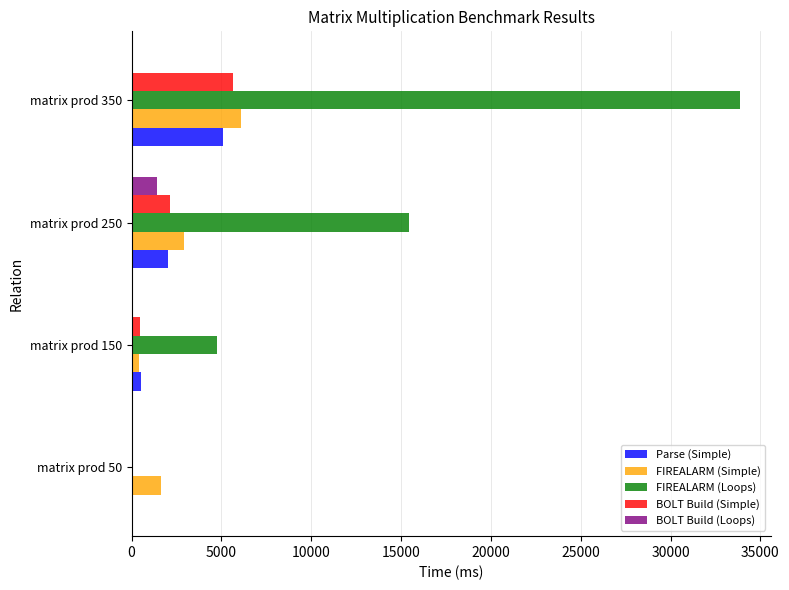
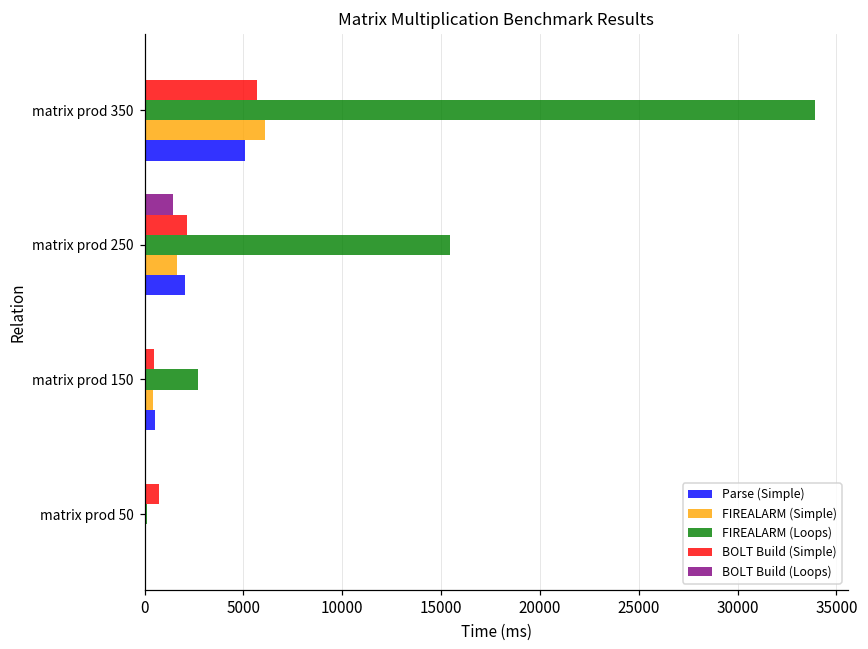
FIREALARM (Simple), matrix prod 250: 2900 -> 1700
FIREALARM (Loops), matrix prod 150: 4800 -> 2700
BOLT Build (Simple), matrix prod 50: 0 -> 700
FIREALARM (Simple), matrix prod 50: 1600 -> 0
